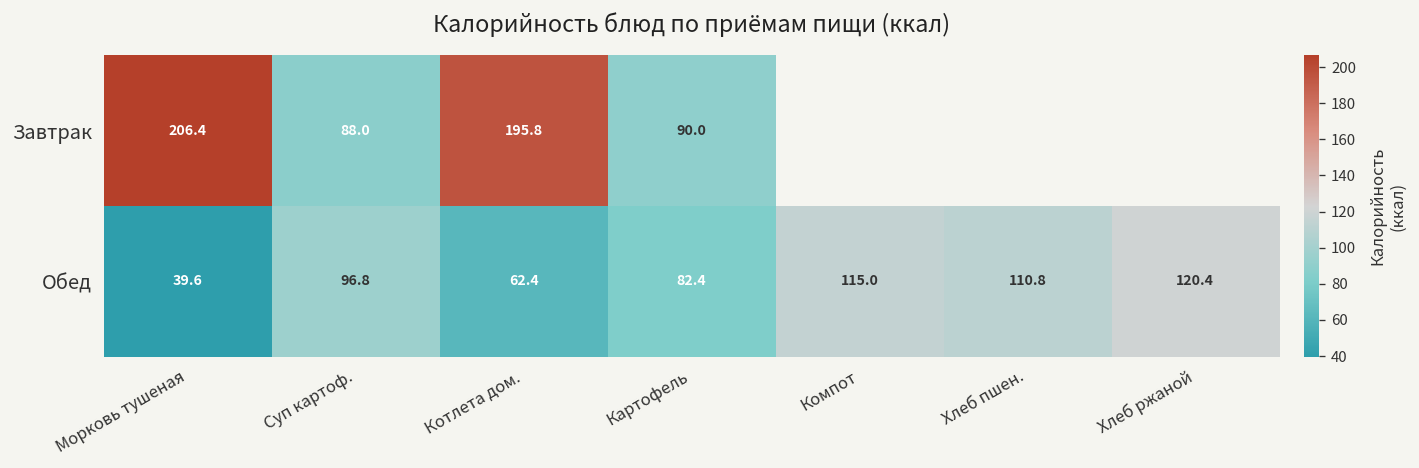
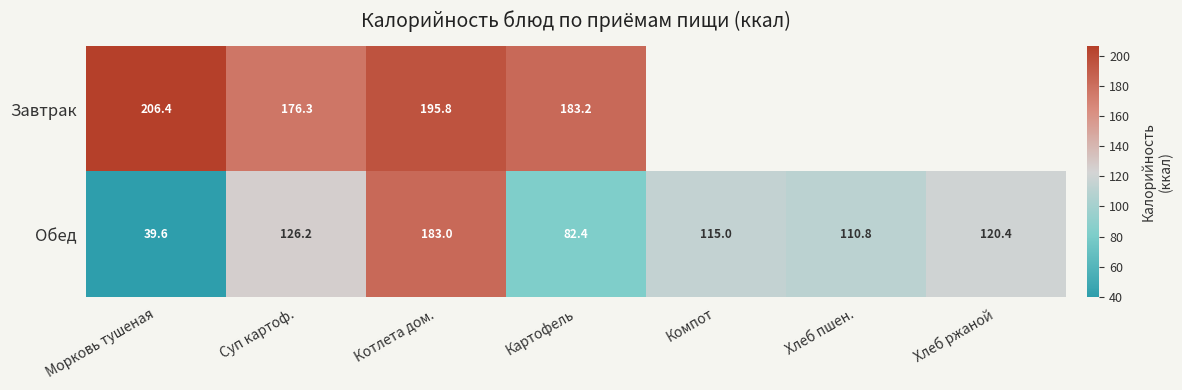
Завтрак, Суп картоф.: 88.0 -> 176.3
Завтрак, Картофель: 90.0 -> 183.2
Обед, Суп картоф.: 96.8 -> 126.2
Обед, Котлета дом.: 62.4 -> 183.0
